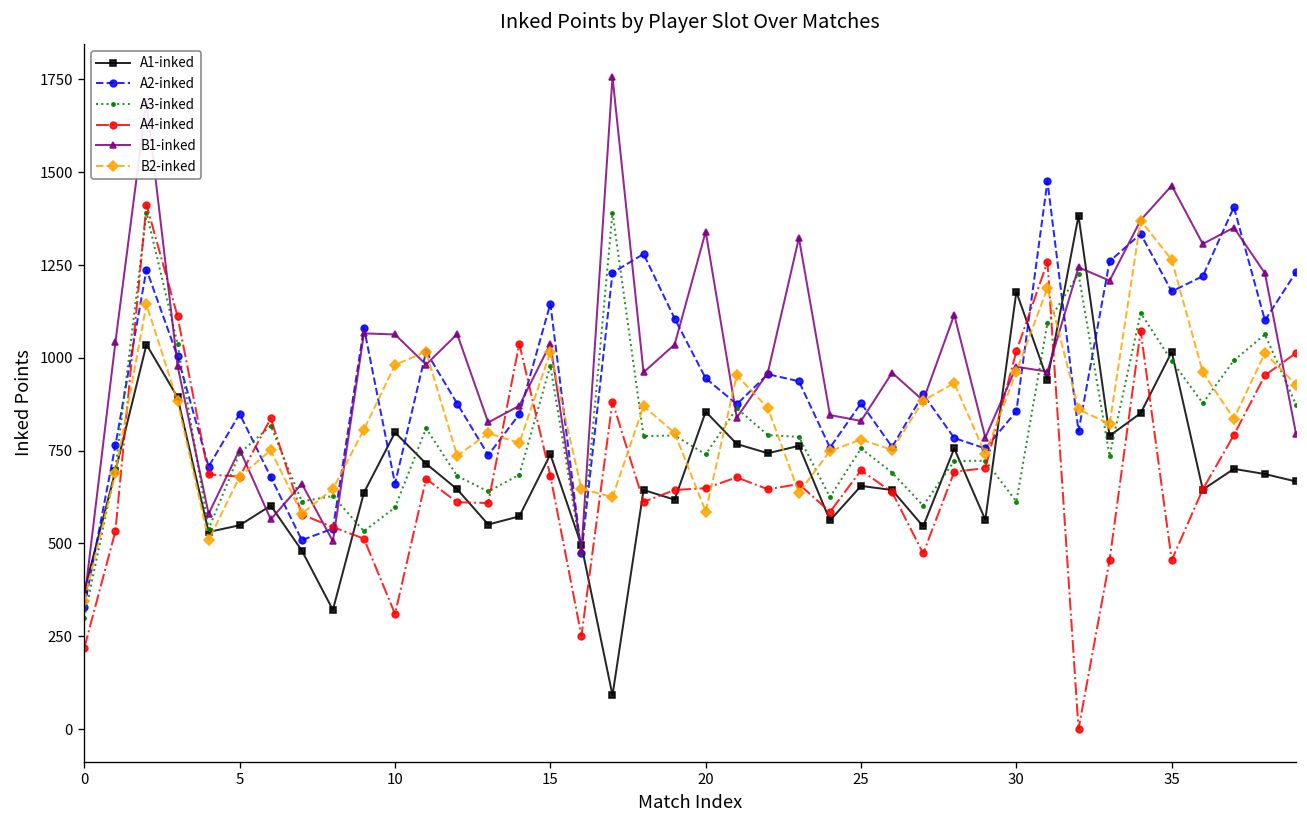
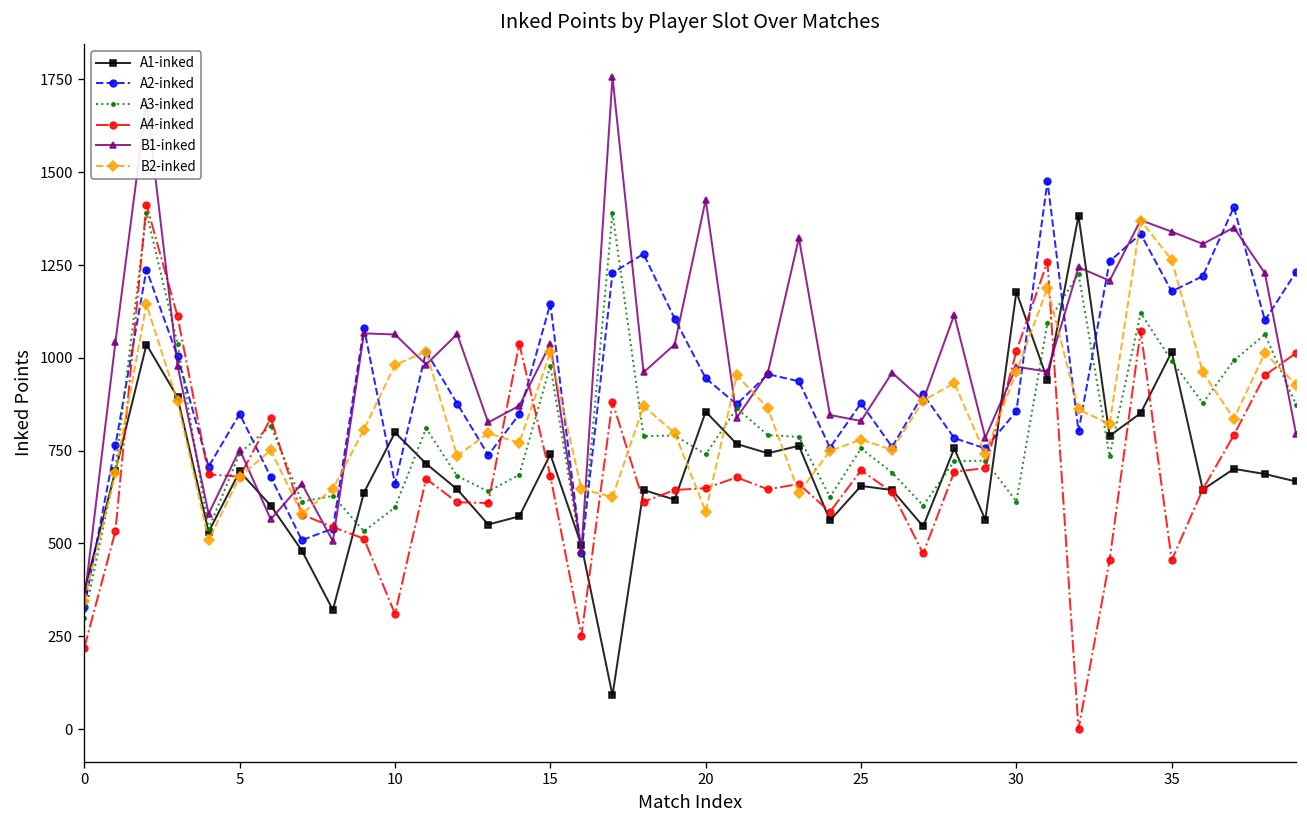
A1-inked, 5: 550 -> 690
B1-inked, 20: 1340 -> 1430
B1-inked, 35: 1460 -> 1340
